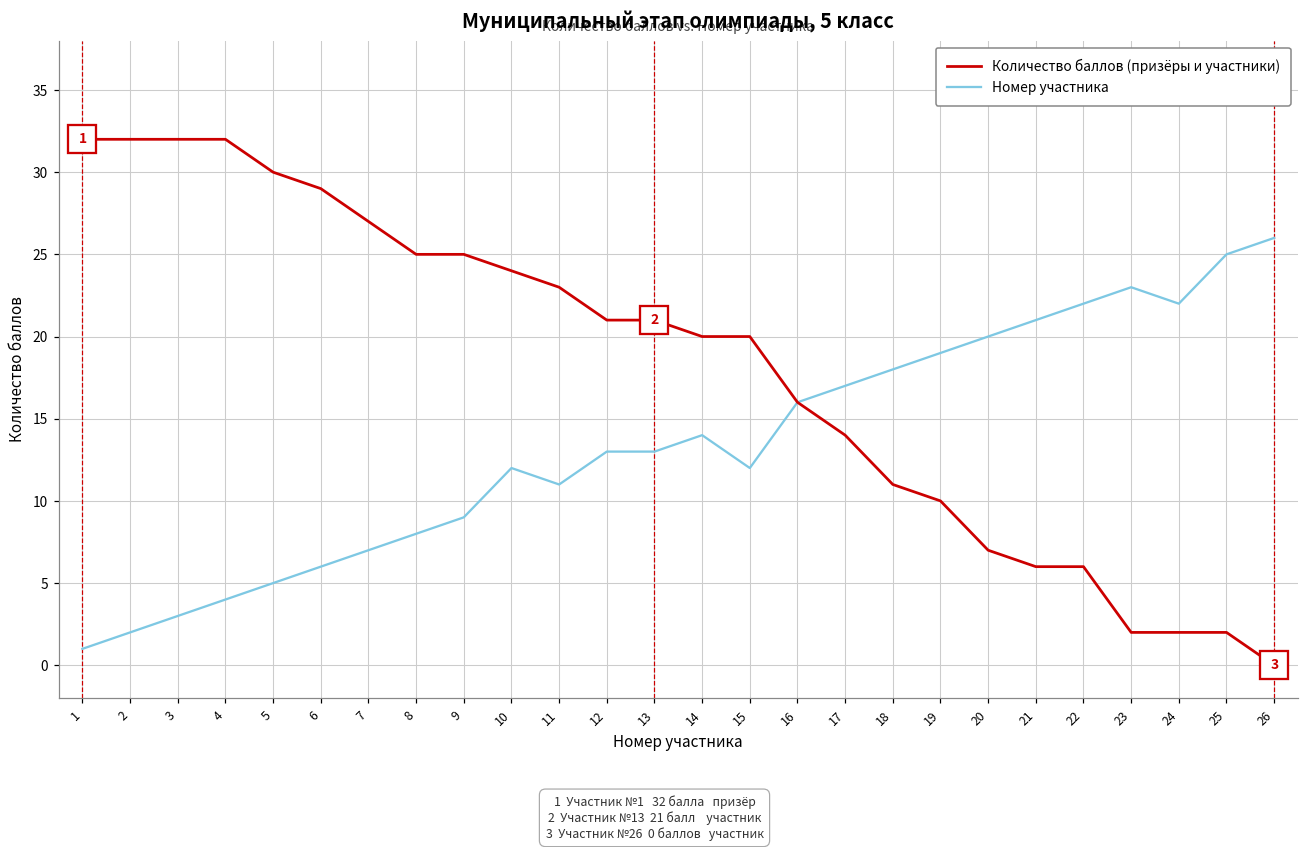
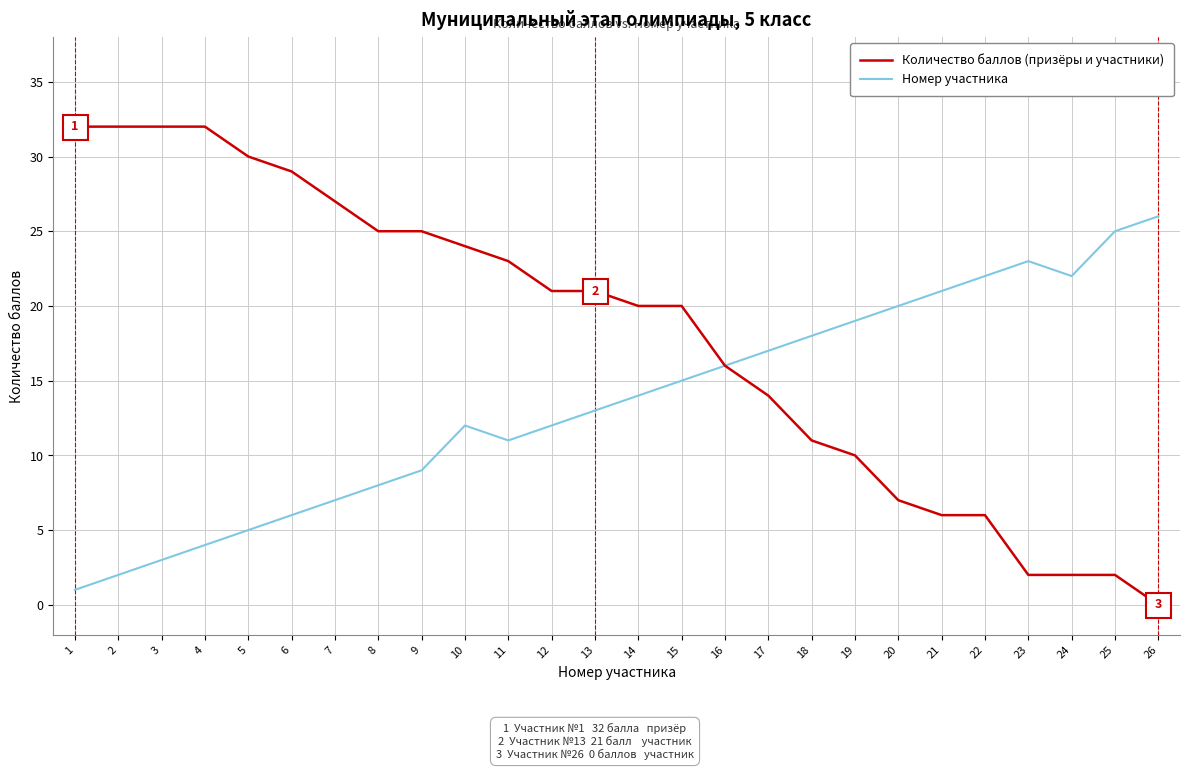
Номер участника, 12: 13 -> 12
Номер участника, 15: 12 -> 15
